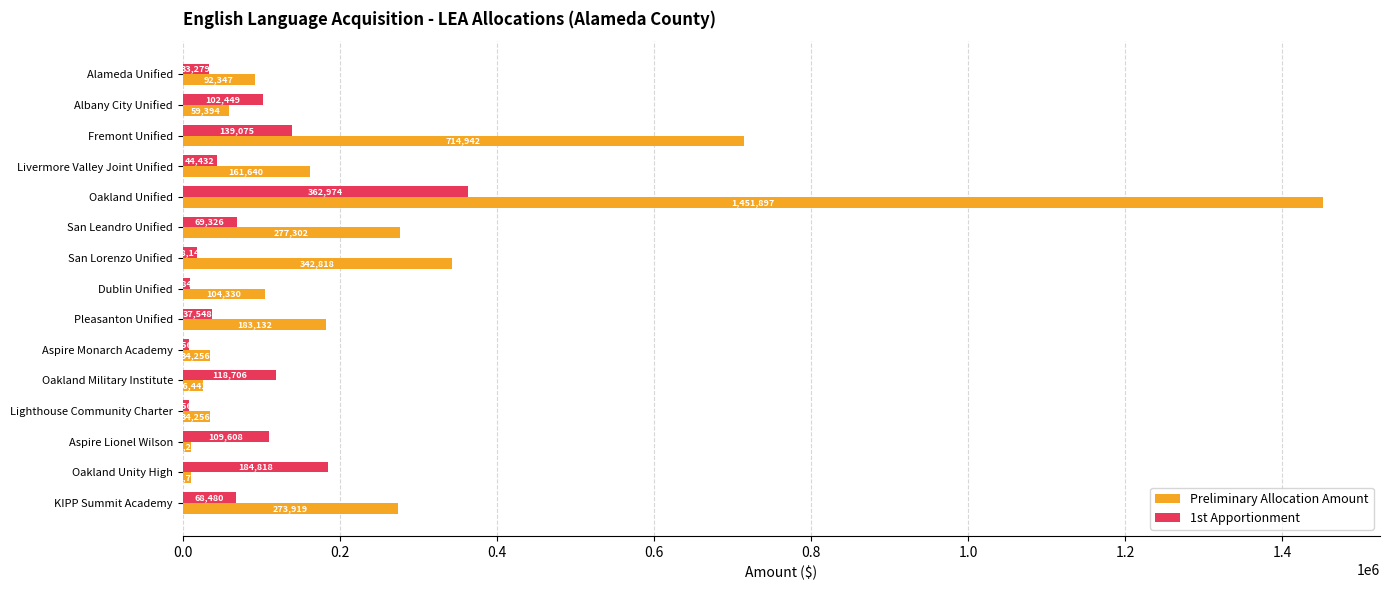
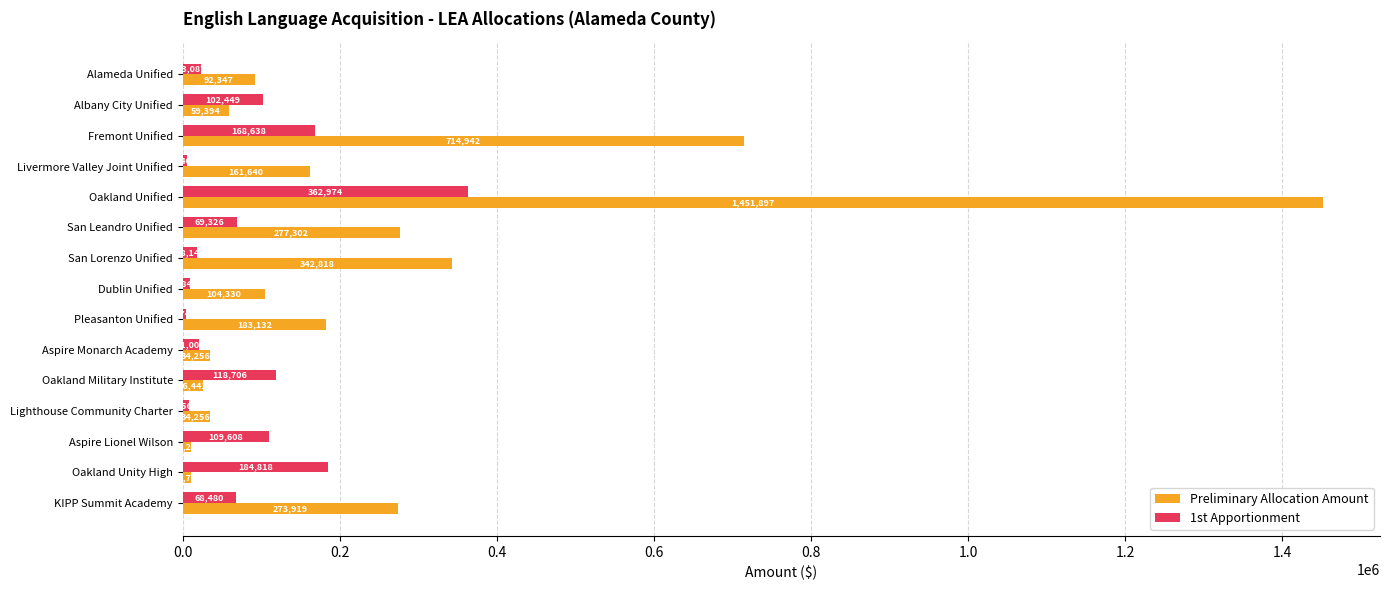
1st Apportionment, Alameda Unified: 33,279 -> 23,087
1st Apportionment, Fremont Unified: 139,075 -> 168,638
1st Apportionment, Livermore Valley Joint Unified: 40000 -> 10000
1st Apportionment, Pleasanton Unified: 40000 -> 0
1st Apportionment, Aspire Monarch Academy: 10000 -> 20000
